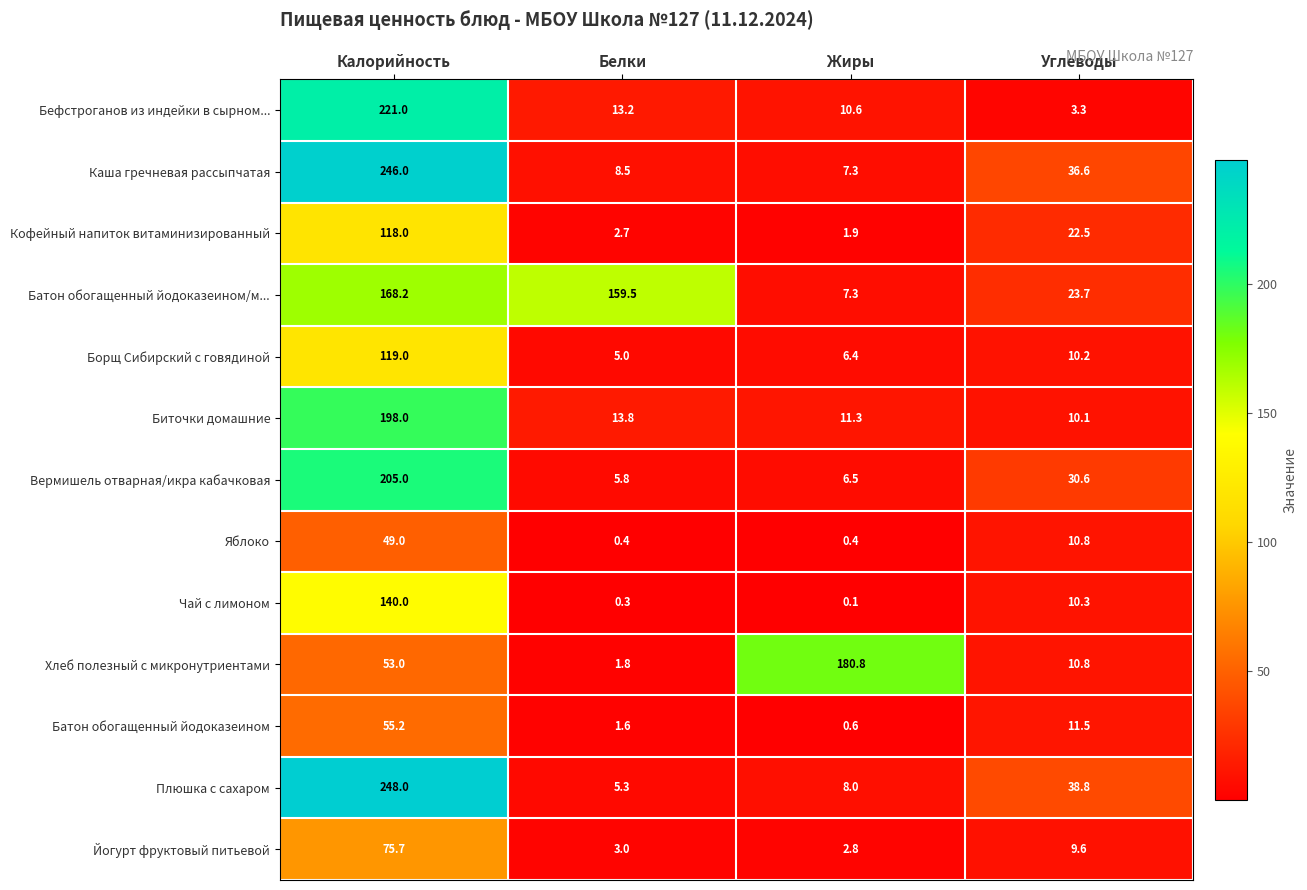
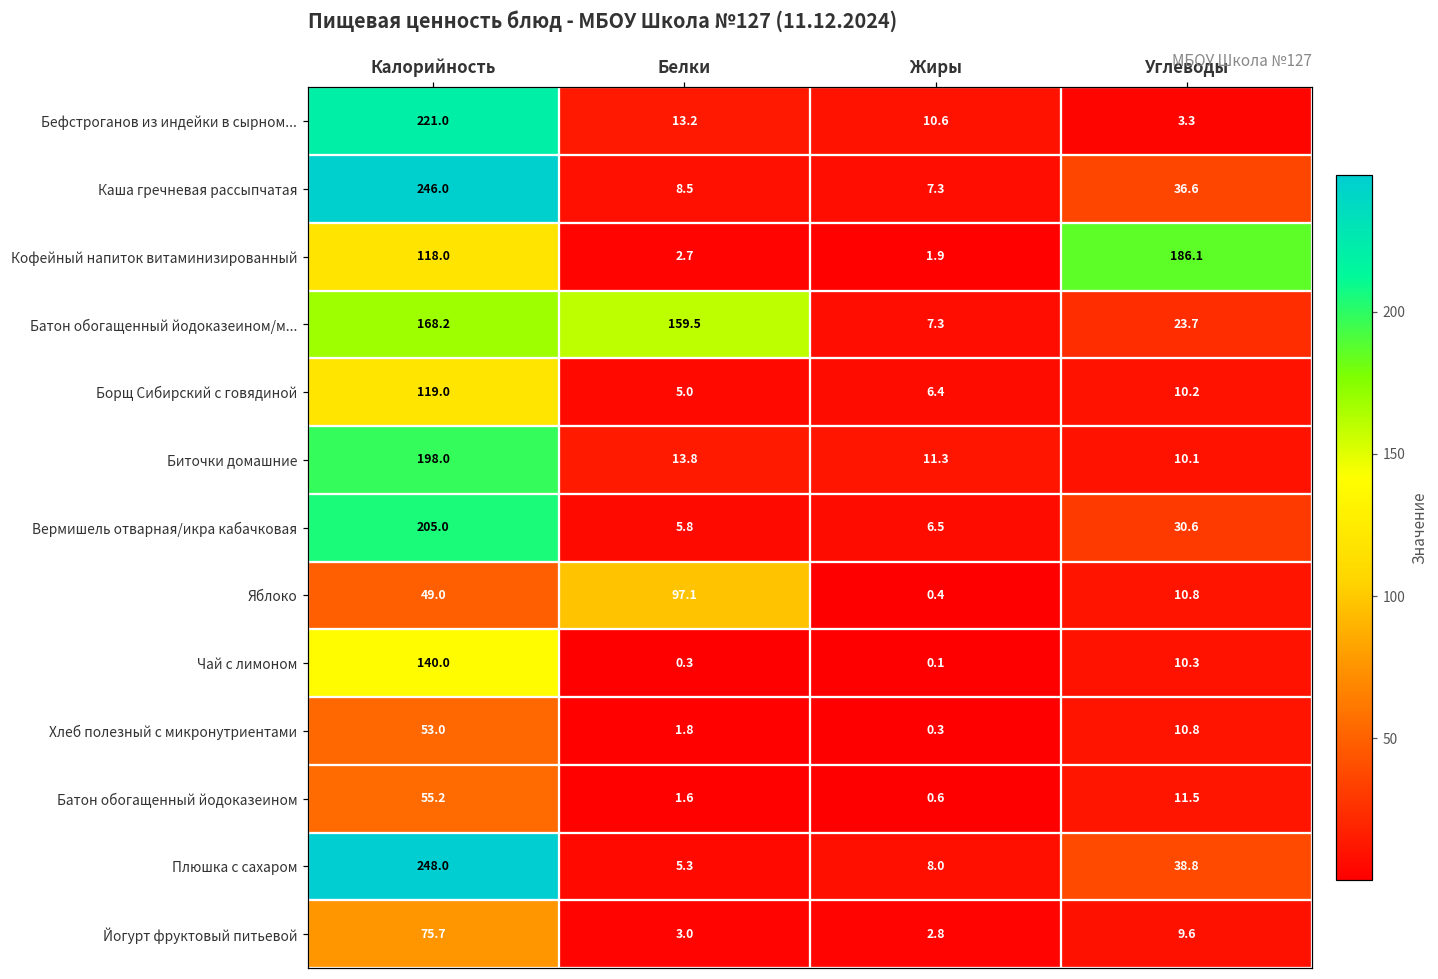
Кофейный напиток витаминизированный, Углеводы: 22.5 -> 186.1
Яблоко, Белки: 0.4 -> 97.1
Хлеб полезный с микронутриентами, Жиры: 180.8 -> 0.3
